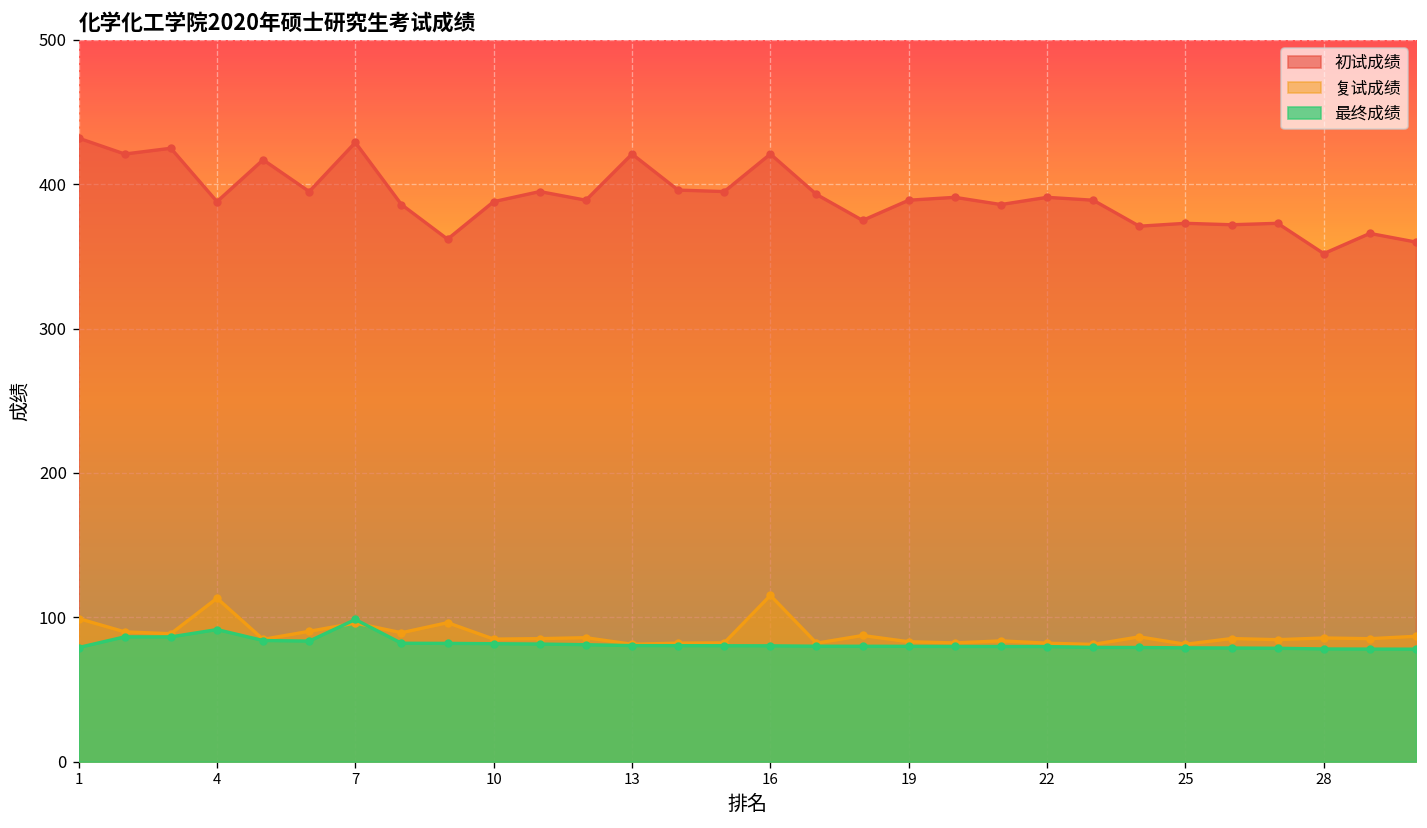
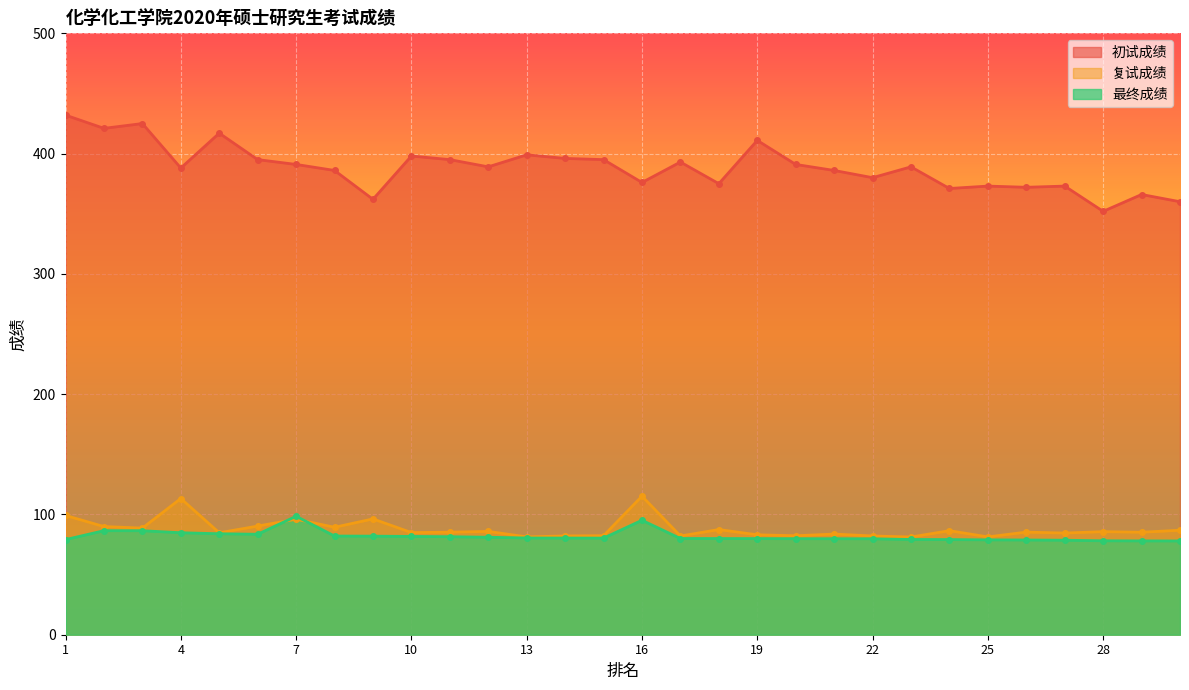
最终成绩, 4: 92 -> 85
初试成绩, 7: 429 -> 391
初试成绩, 10: 388 -> 398
初试成绩, 13: 421 -> 399
初试成绩, 16: 421 -> 376
最终成绩, 16: 80 -> 95
初试成绩, 19: 389 -> 411
初试成绩, 22: 391 -> 380
